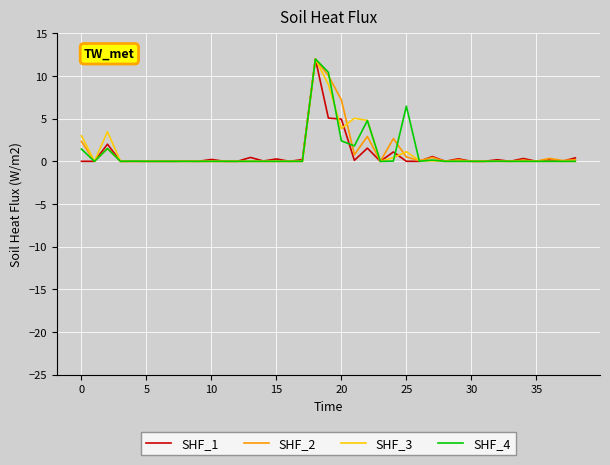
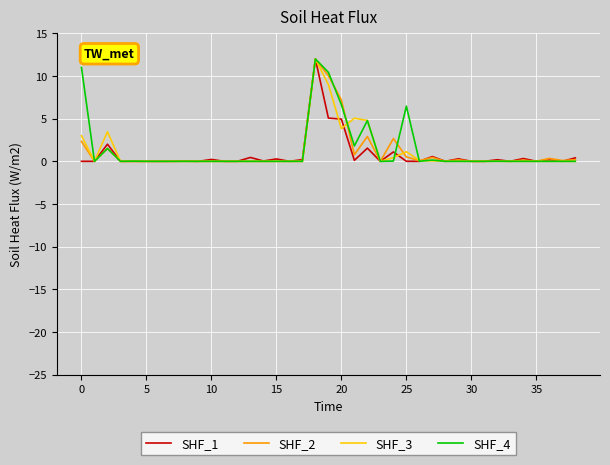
SHF_4, 0: 1 -> 11
SHF_4, 20: 2 -> 7
